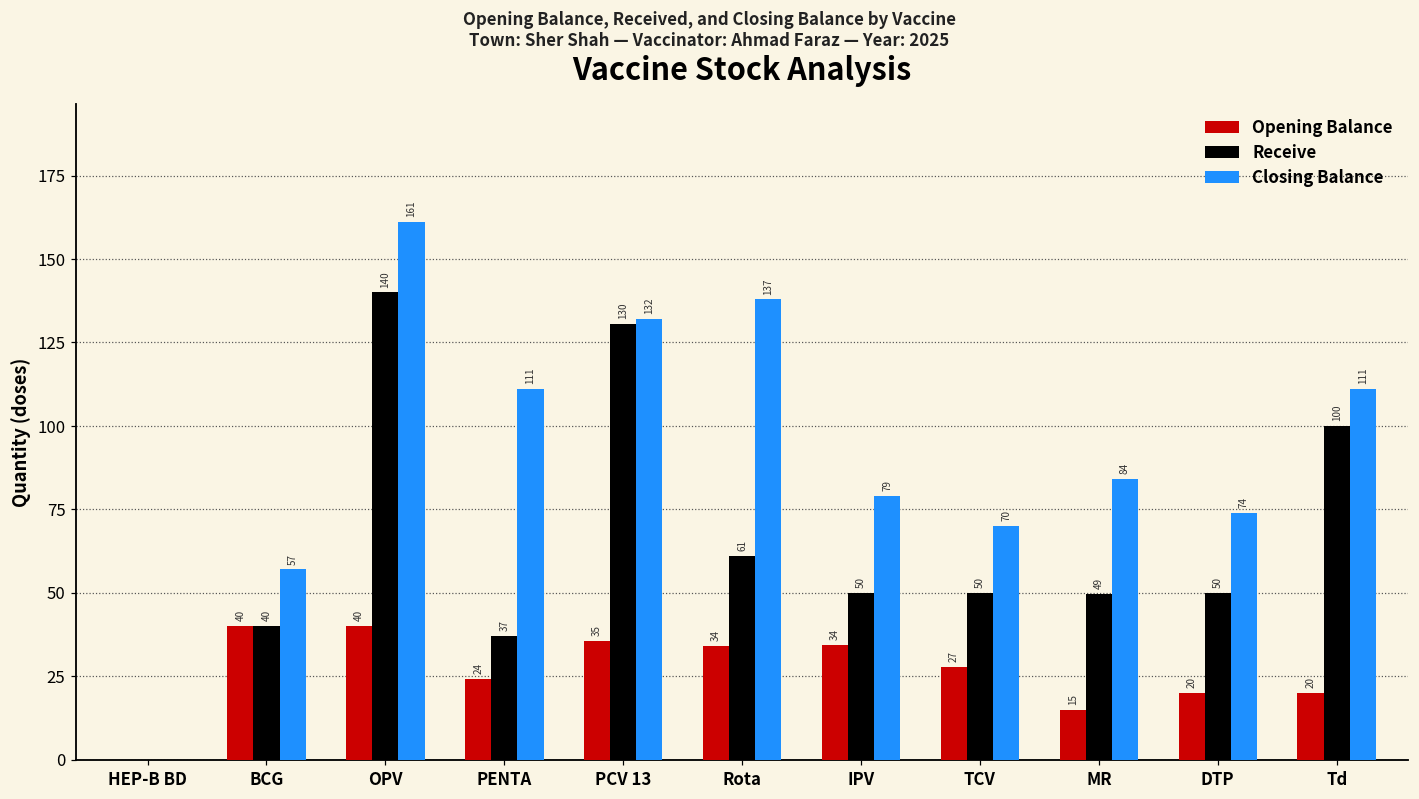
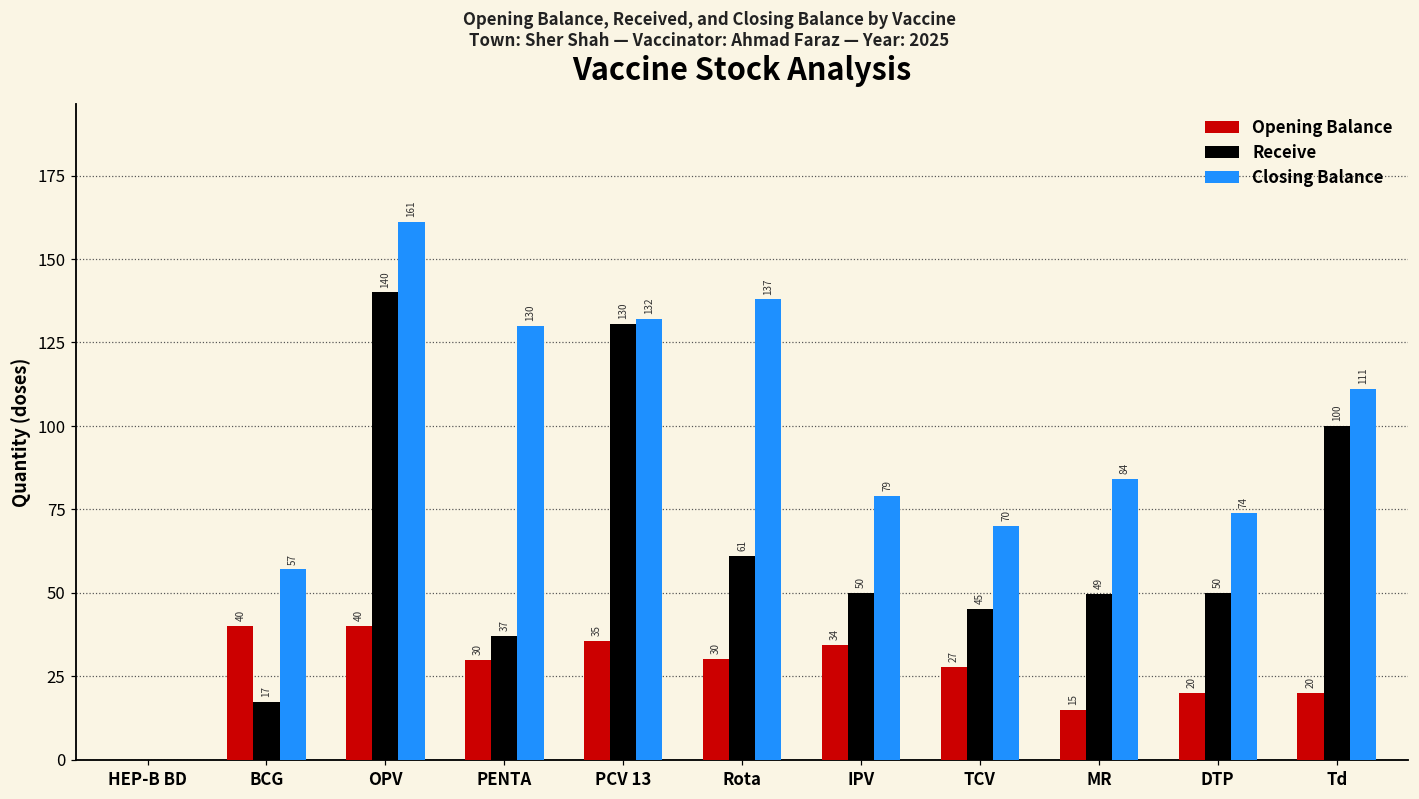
Receive, BCG: 40 -> 17
Opening Balance, PENTA: 24 -> 30
Closing Balance, PENTA: 111 -> 130
Opening Balance, Rota: 34 -> 30
Receive, TCV: 50 -> 45
